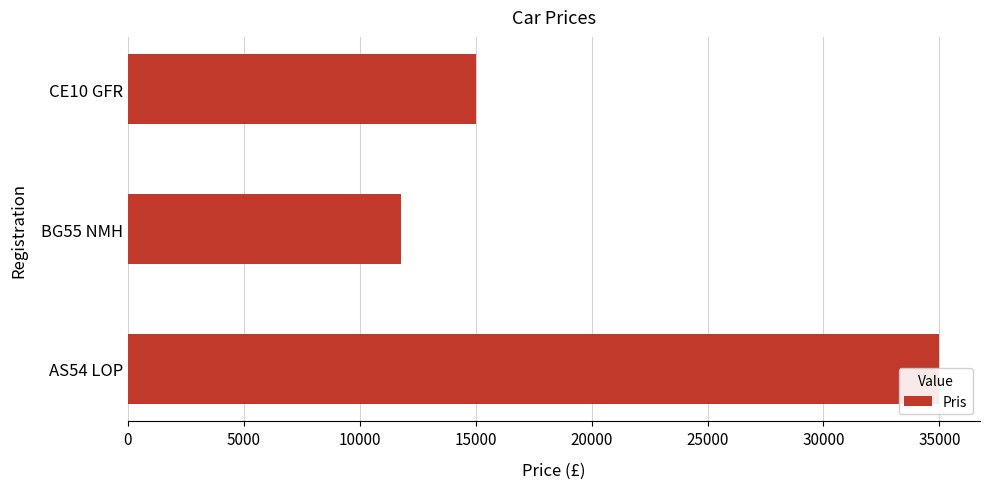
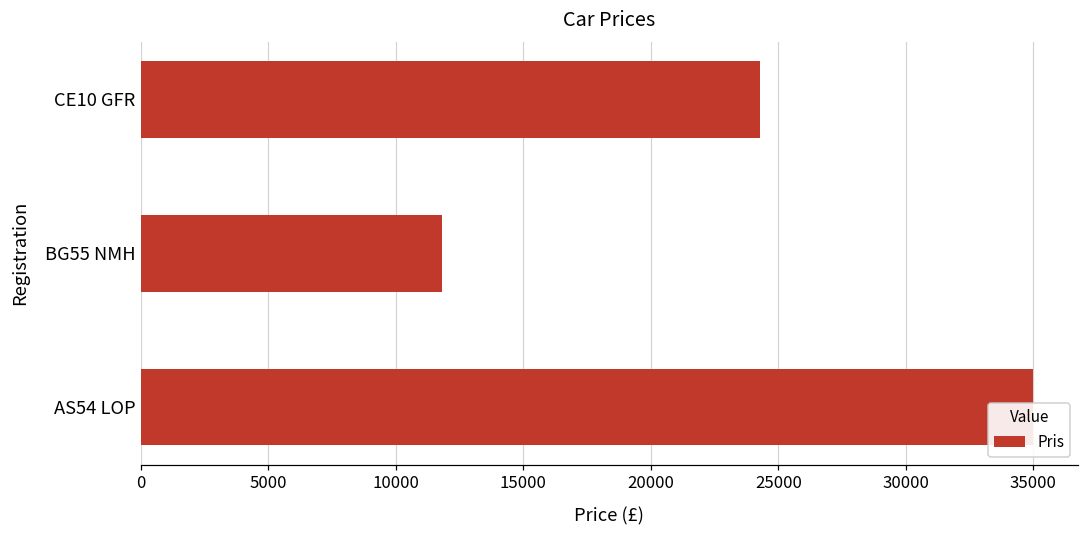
CE10 GFR: 15000 -> 24300
